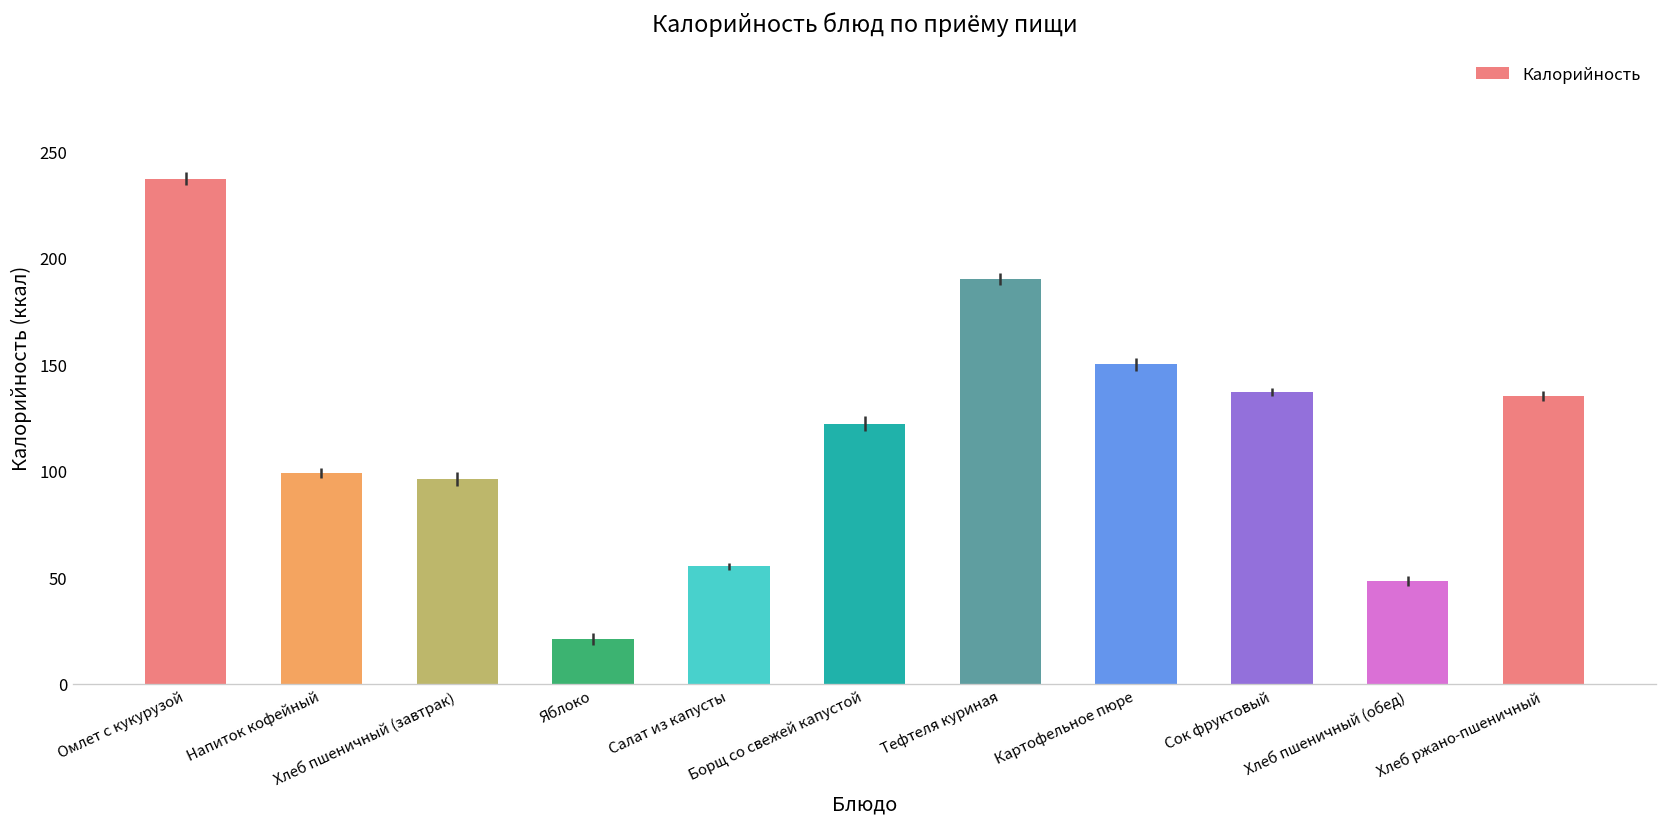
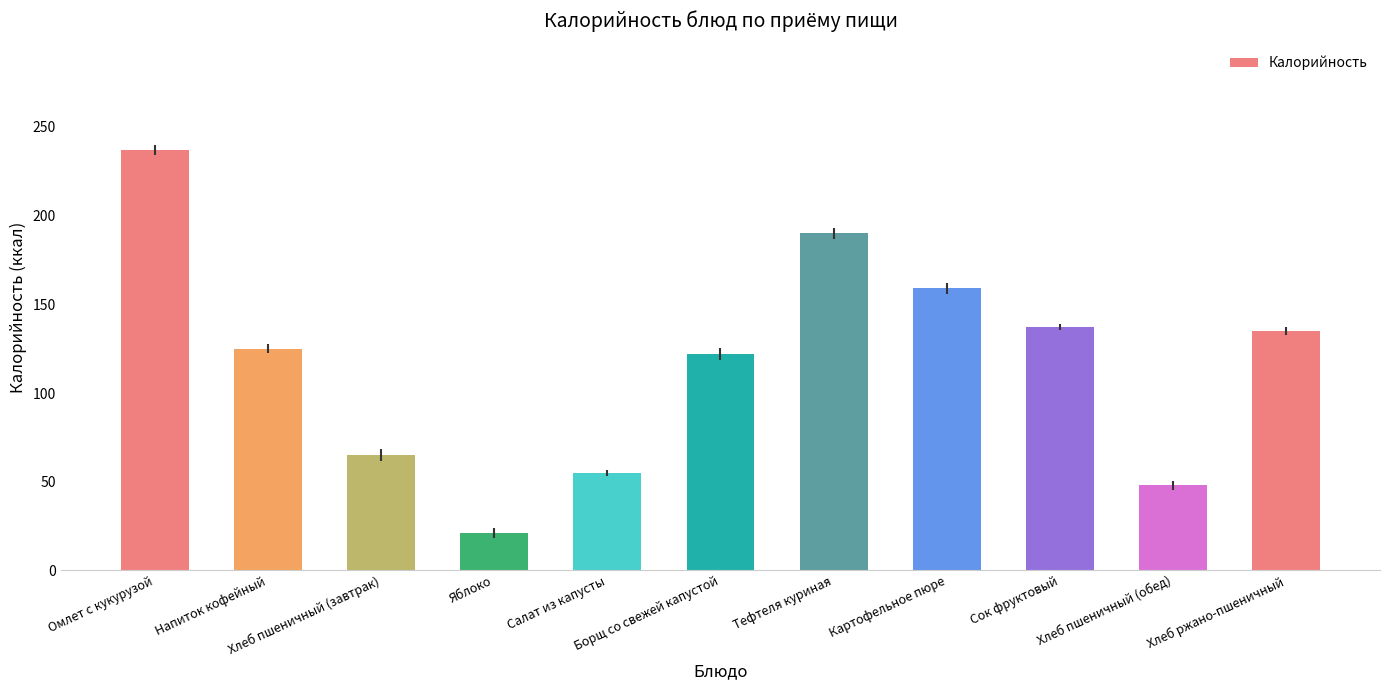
Напиток кофейный: 99 -> 125
Хлеб пшеничный (завтрак): 96 -> 65
Картофельное пюре: 150 -> 159
